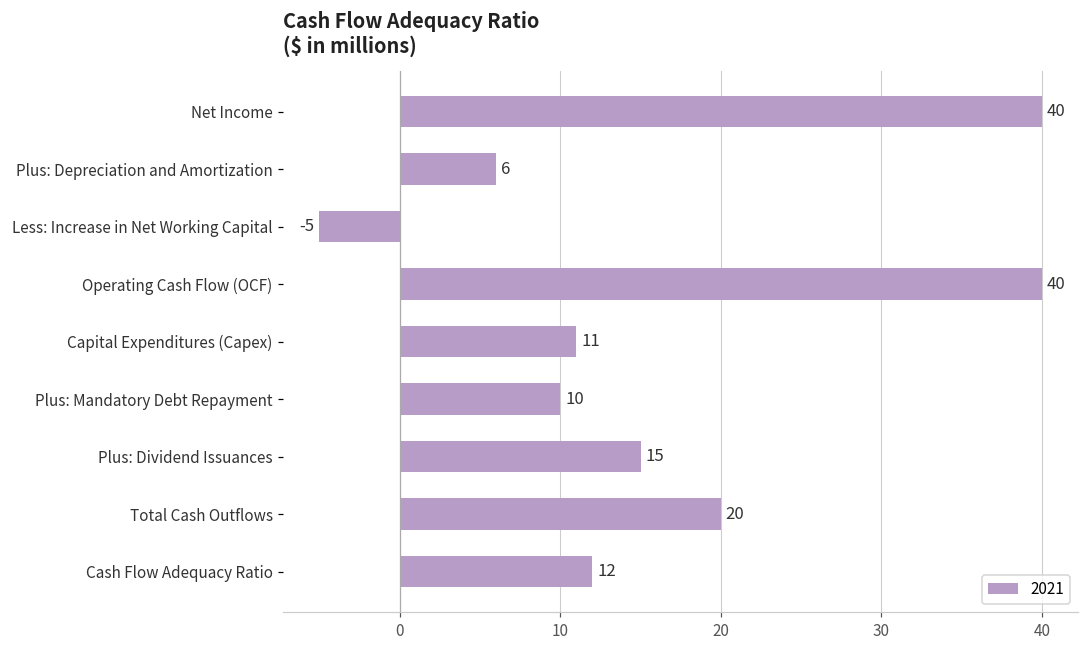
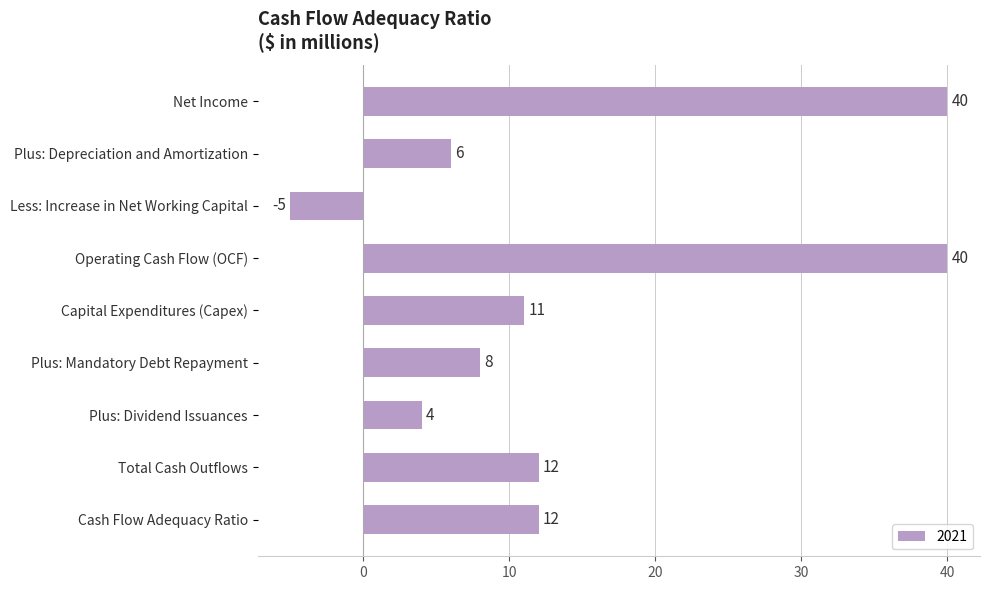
Plus: Mandatory Debt Repayment: 10 -> 8
Plus: Dividend Issuances: 15 -> 4
Total Cash Outflows: 20 -> 12
